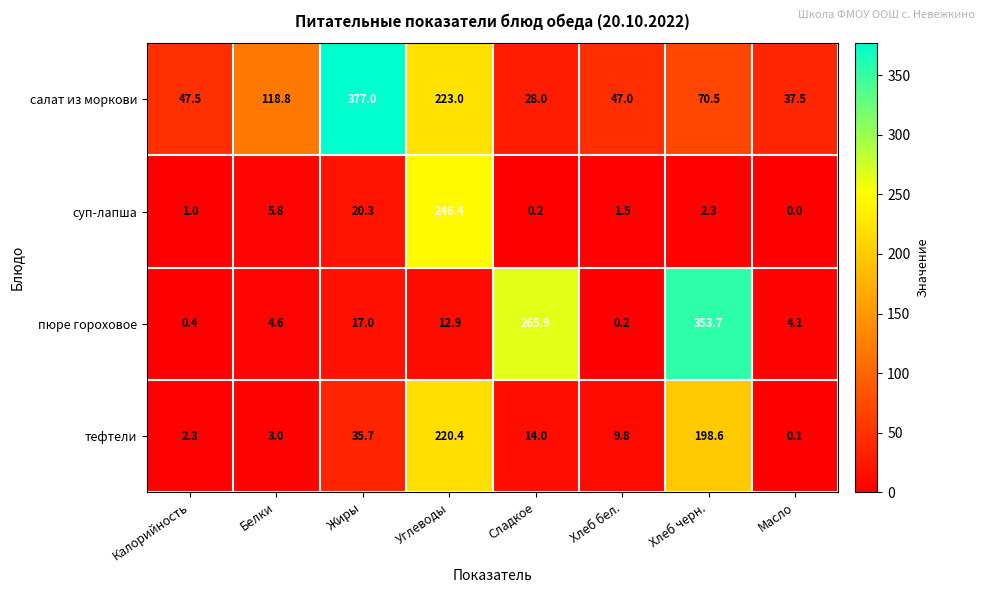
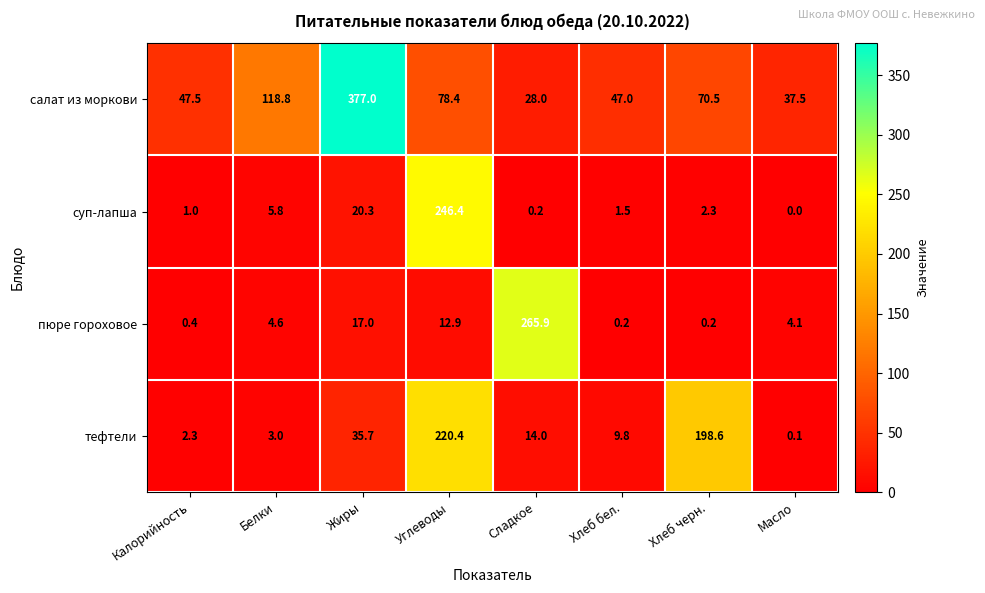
салат из моркови, Углеводы: 223.0 -> 78.4
пюре гороховое, Хлеб черн.: 353.7 -> 0.2
